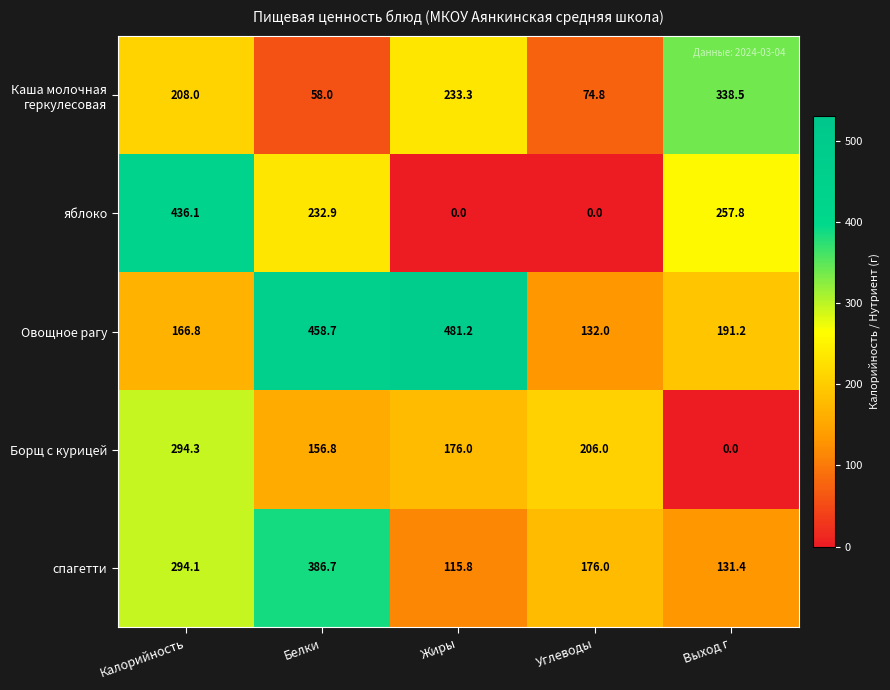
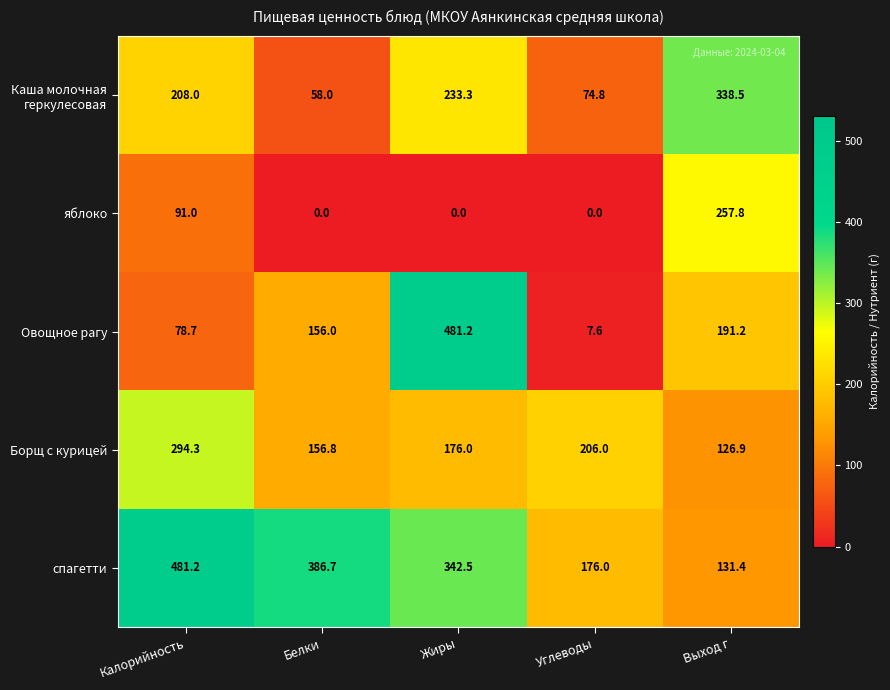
яблоко, Калорийность: 436.1 -> 91.0
яблоко, Белки: 232.9 -> 0.0
Овощное рагу, Калорийность: 166.8 -> 78.7
Овощное рагу, Белки: 458.7 -> 156.0
Овощное рагу, Углеводы: 132.0 -> 7.6
Борщ с курицей, Выход г: 0.0 -> 126.9
спагетти, Калорийность: 294.1 -> 481.2
спагетти, Жиры: 115.8 -> 342.5
